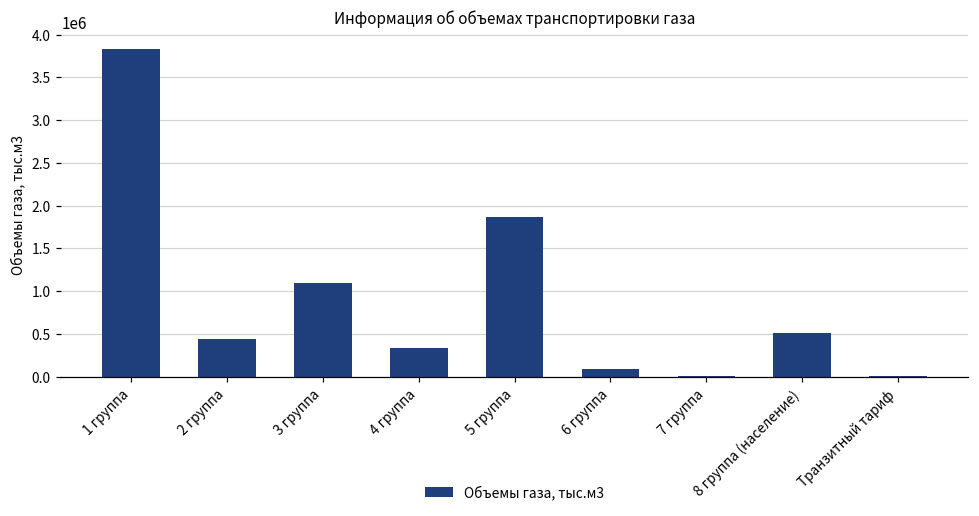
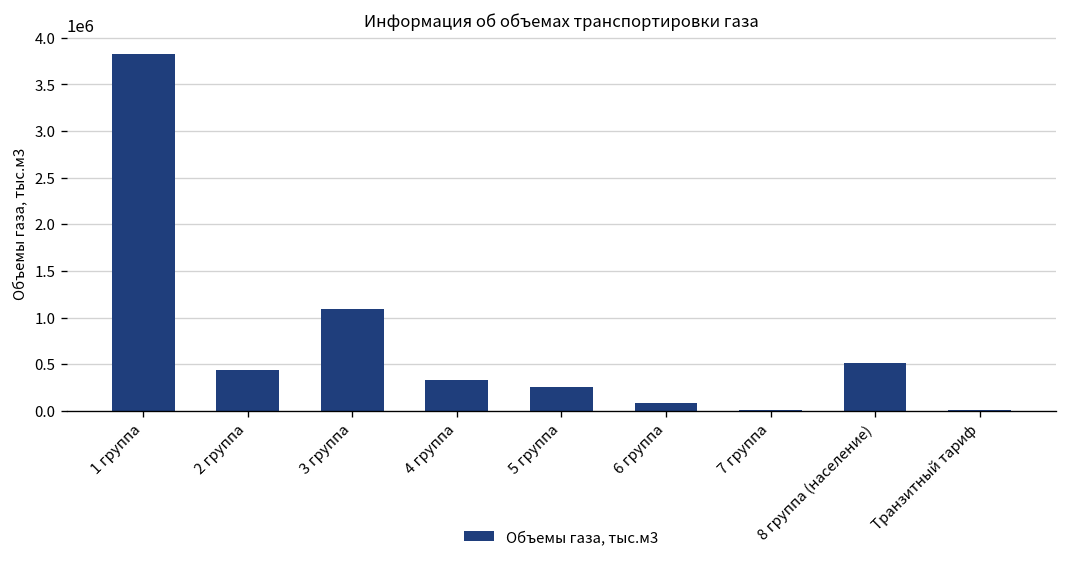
5 группа: 1900000 -> 300000
